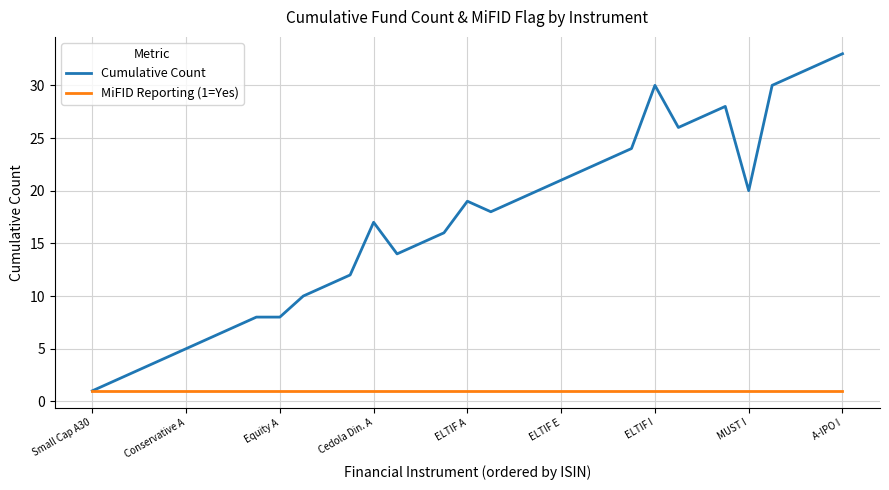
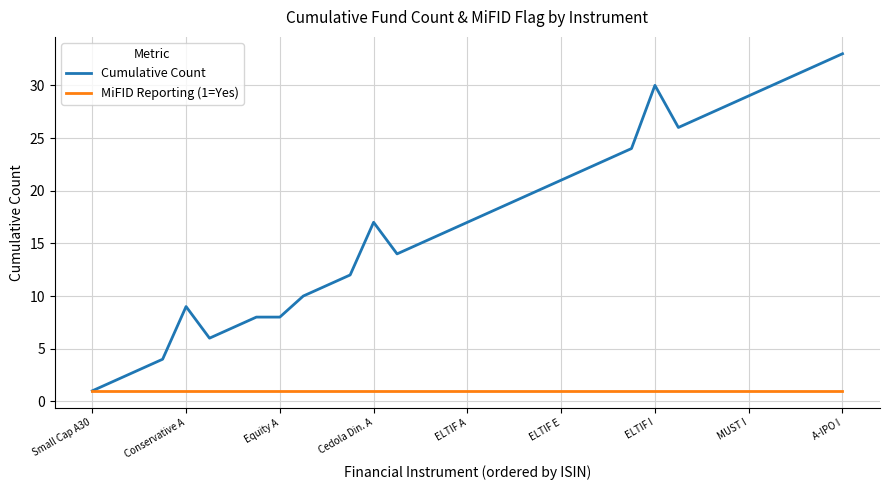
Cumulative Count, Conservative A: 5 -> 9
Cumulative Count, ELTIF A: 19 -> 17
Cumulative Count, MUST I: 20 -> 29
